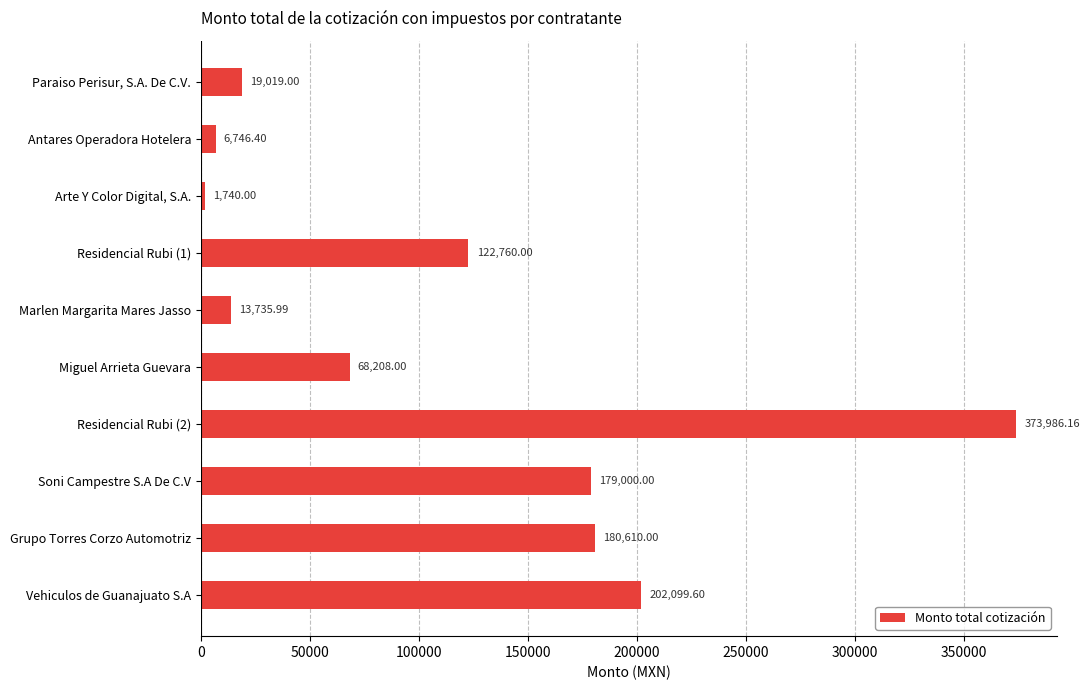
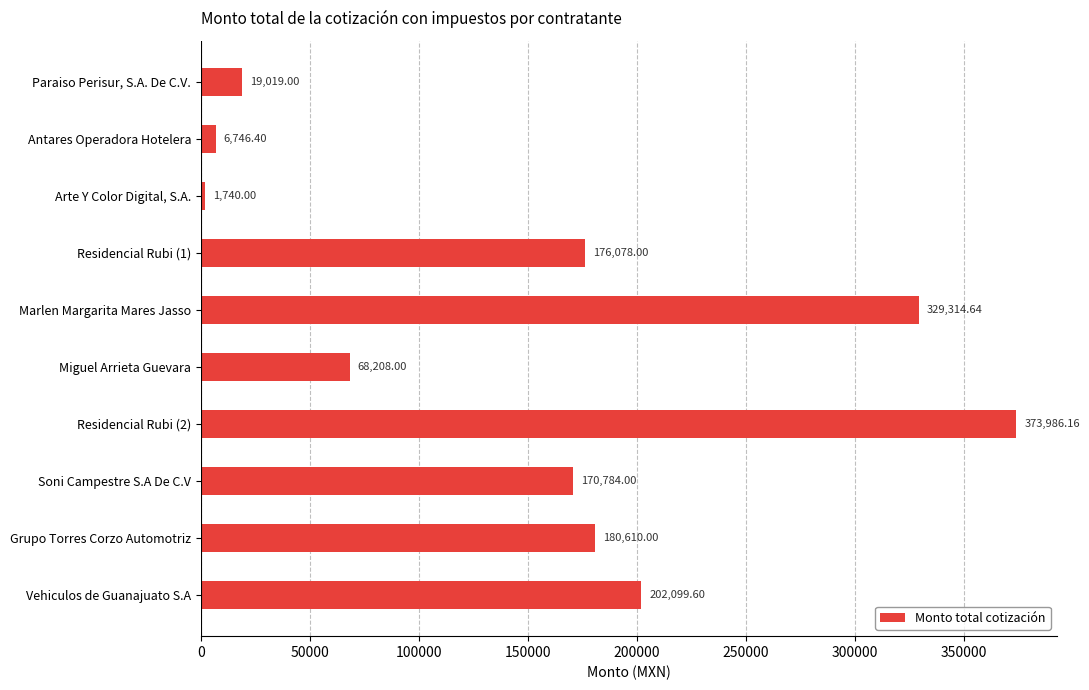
Residencial Rubi (1): 122,760.00 -> 176,078.00
Marlen Margarita Mares Jasso: 13,735.99 -> 329,314.64
Soni Campestre S.A De C.V: 179,000.00 -> 170,784.00
